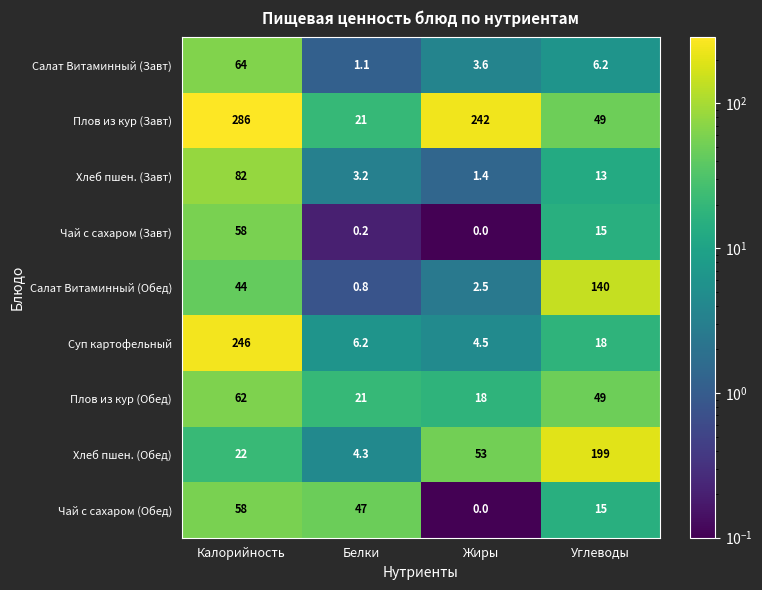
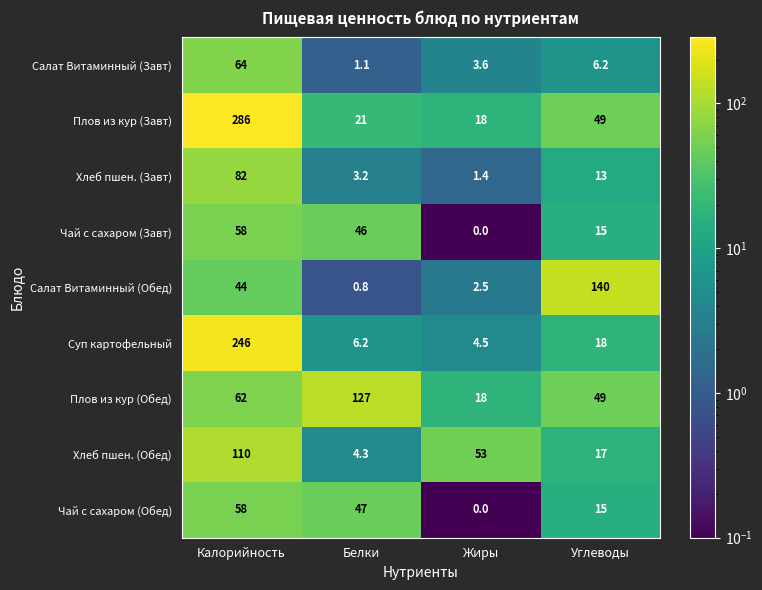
Плов из кур (Завт), Жиры: 242 -> 18
Чай с сахаром (Завт), Белки: 0.2 -> 46
Плов из кур (Обед), Белки: 21 -> 127
Хлеб пшен. (Обед), Калорийность: 22 -> 110
Хлеб пшен. (Обед), Углеводы: 199 -> 17
